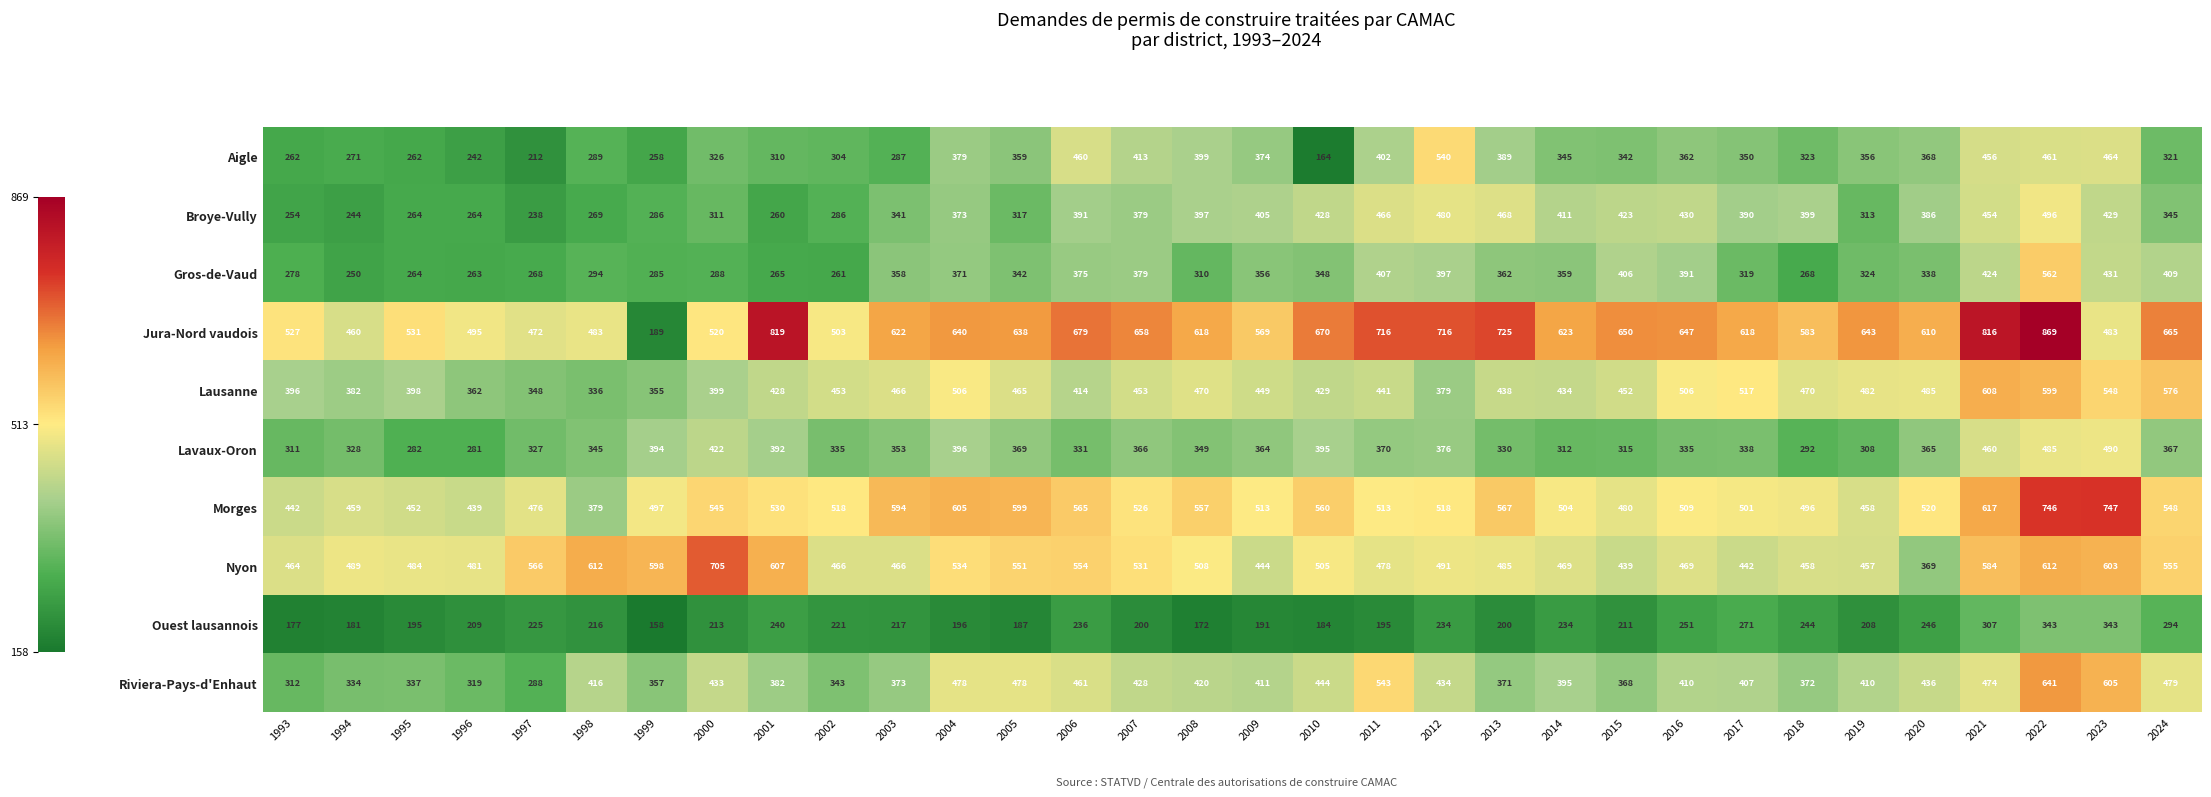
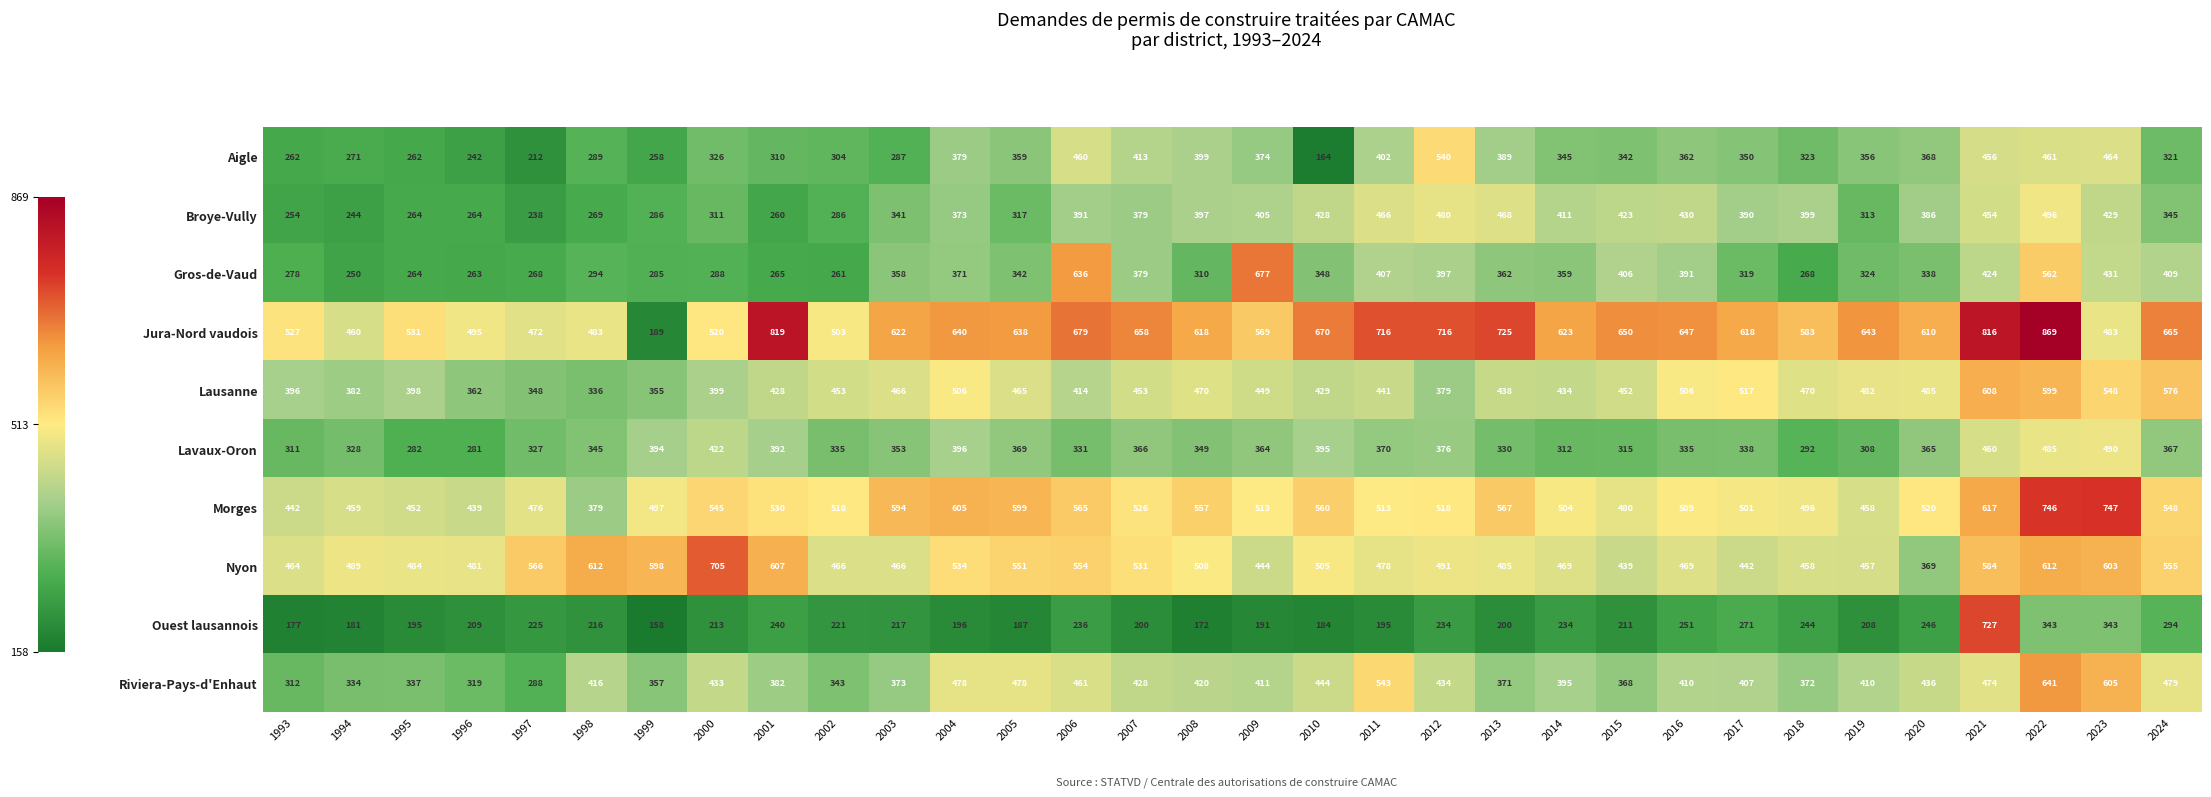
Gros-de-Vaud, 2006: 375 -> 636
Gros-de-Vaud, 2009: 356 -> 677
Ouest lausannois, 2021: 307 -> 727
